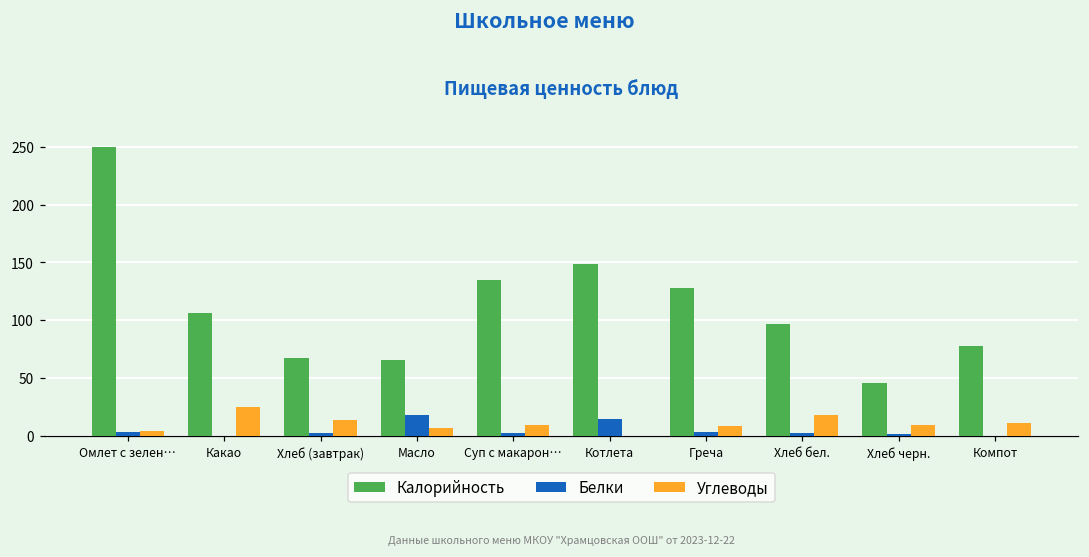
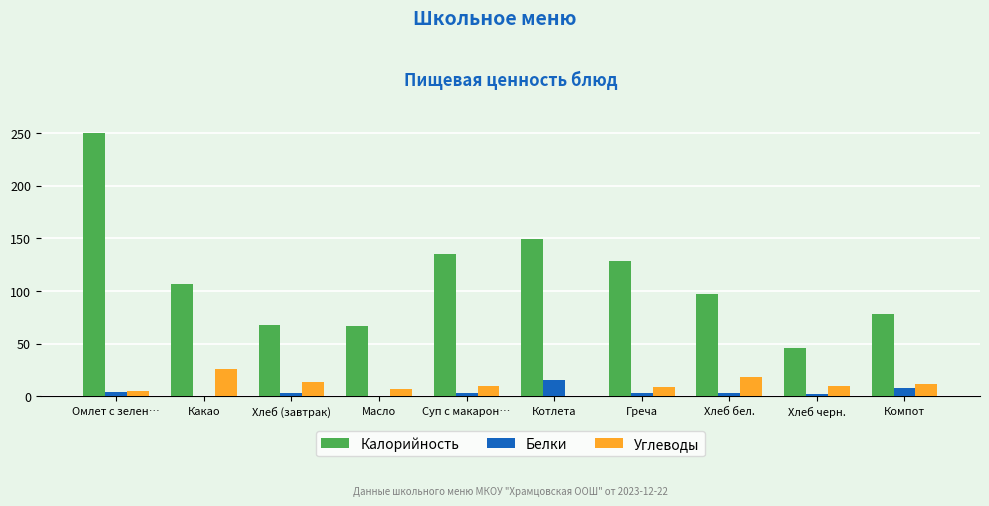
Белки, Масло: 18 -> 0
Белки, Компот: 0 -> 8
